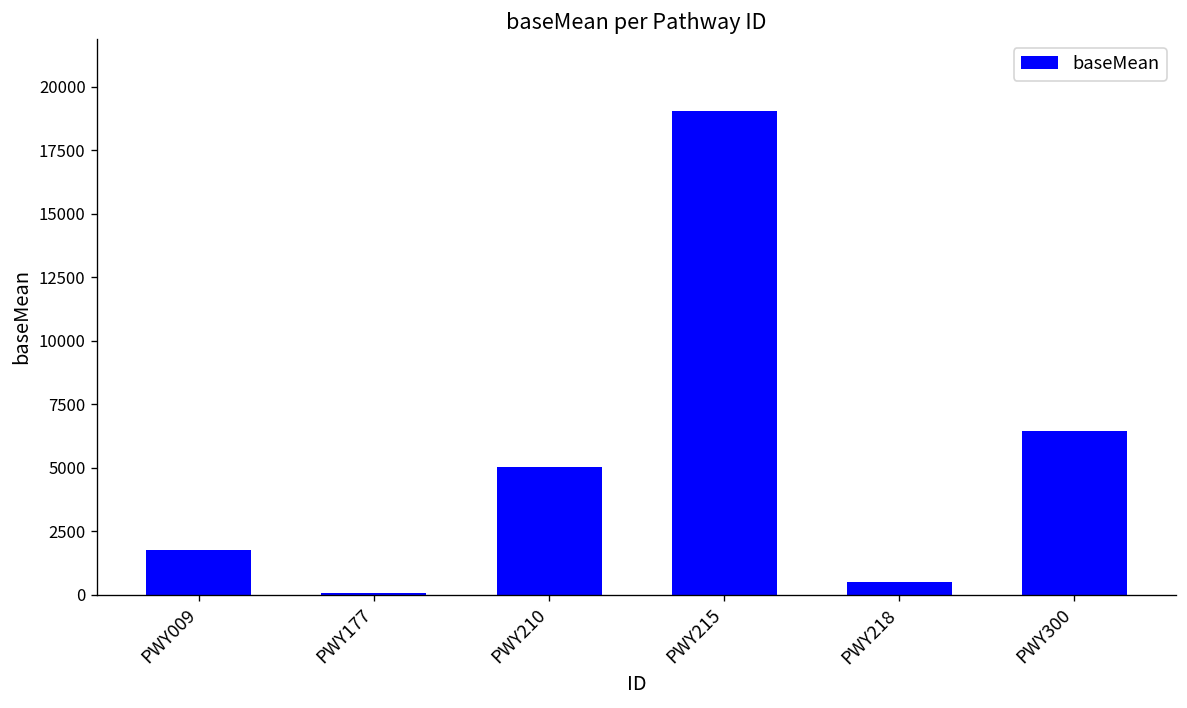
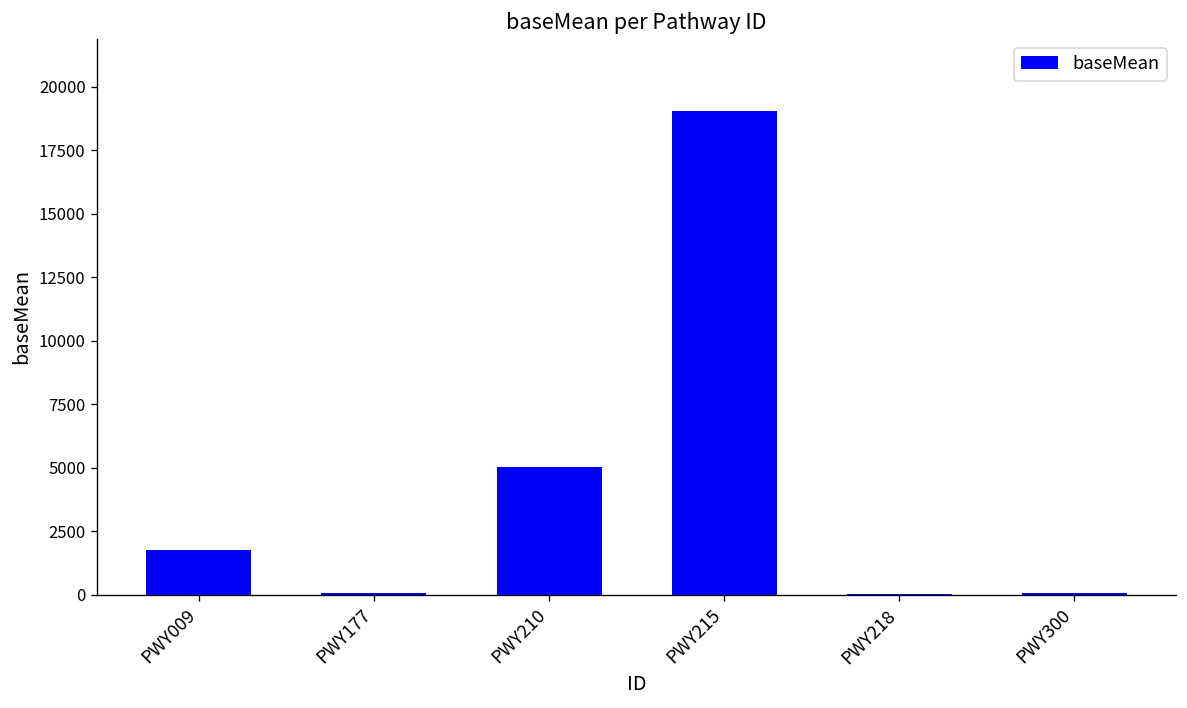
PWY218: 500 -> 0
PWY300: 6400 -> 100
